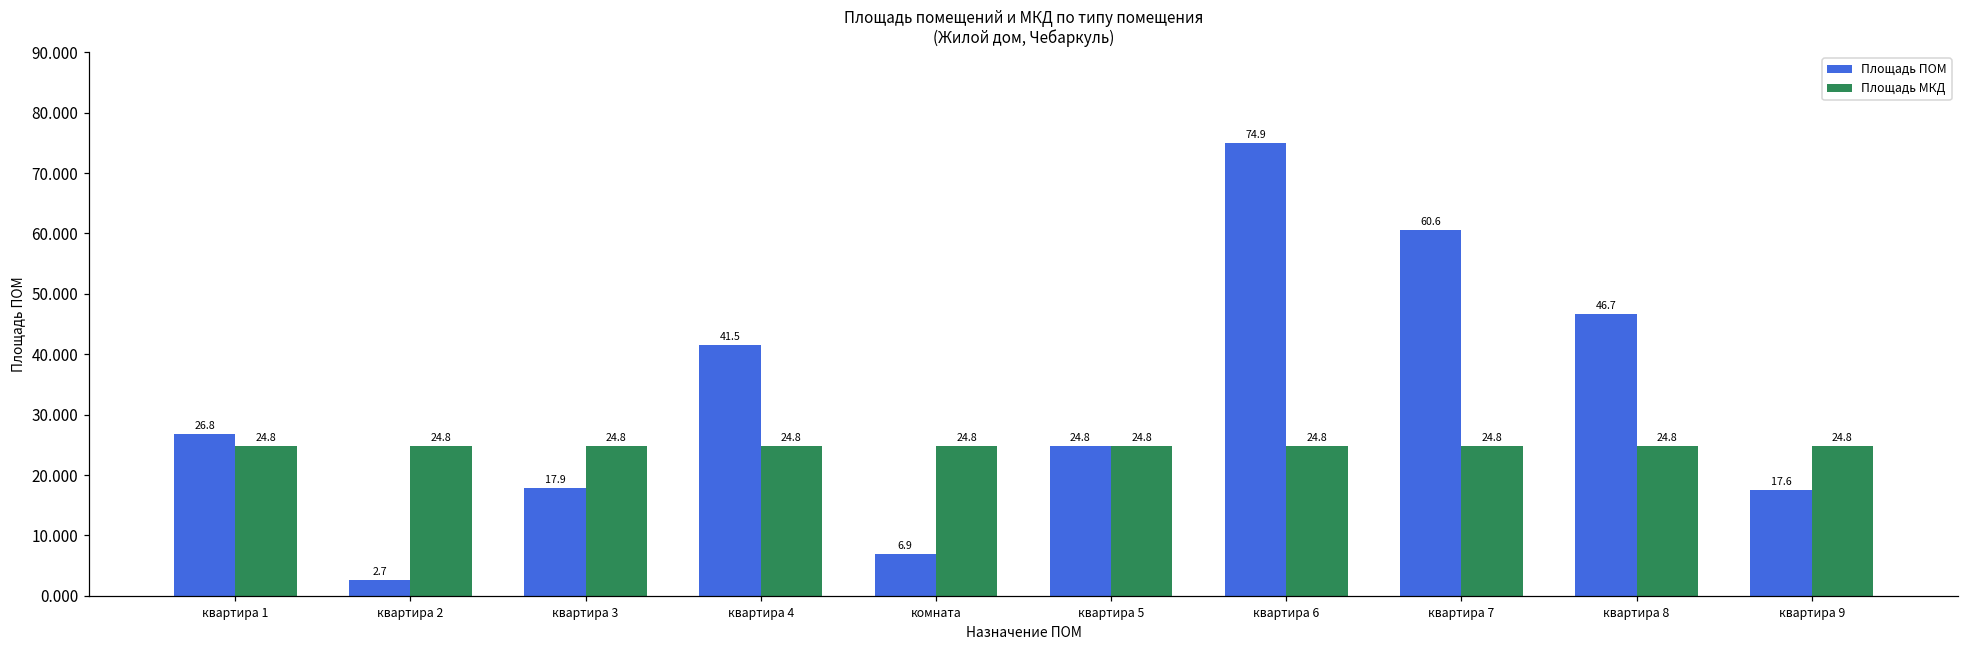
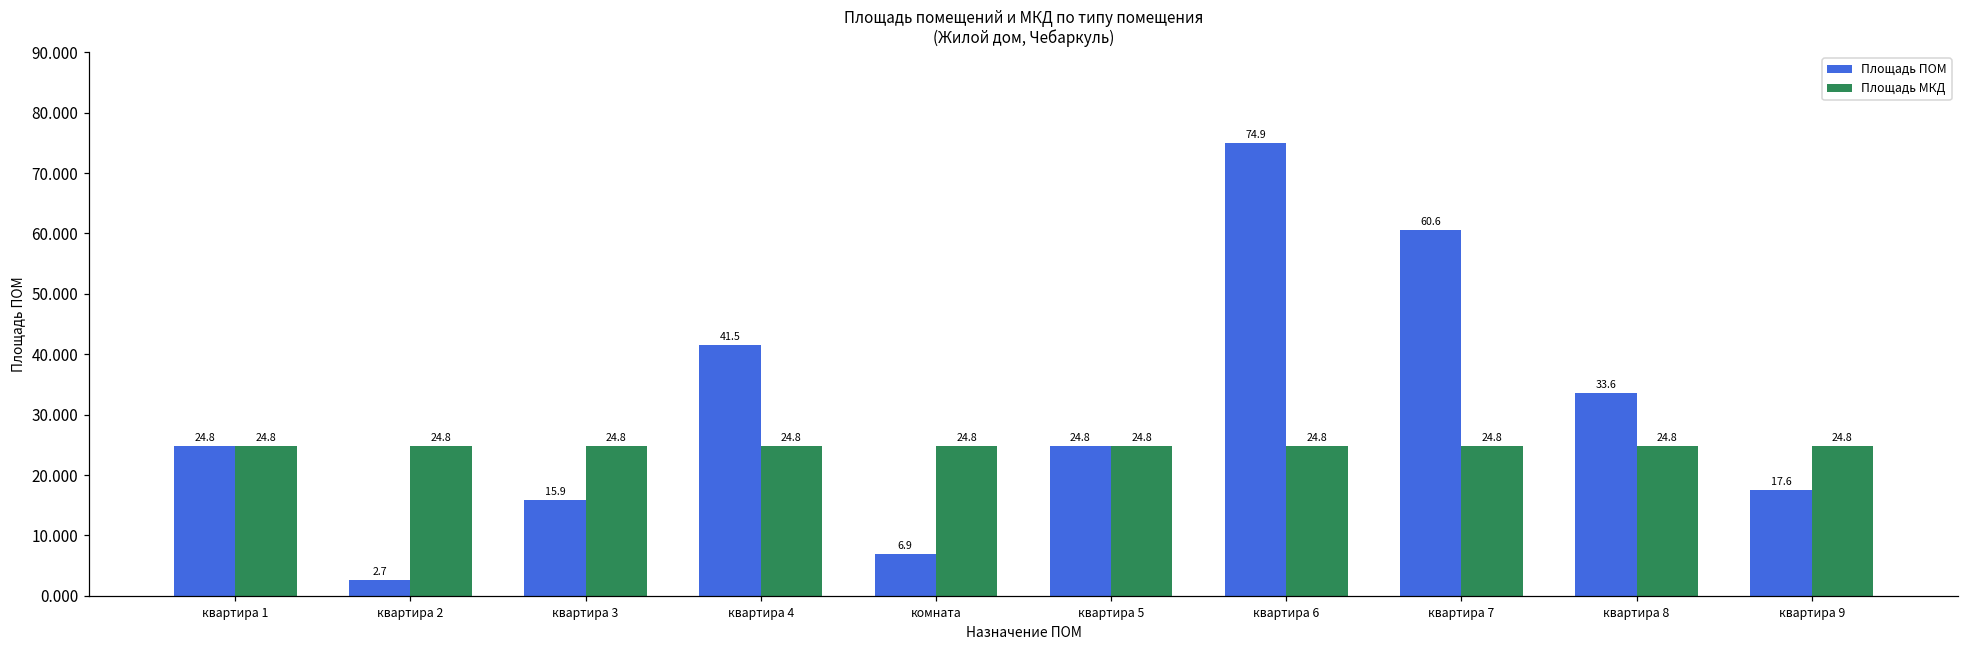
Площадь ПОМ, квартира 1: 26.8 -> 24.8
Площадь ПОМ, квартира 3: 17.9 -> 15.9
Площадь ПОМ, квартира 8: 46.7 -> 33.6
